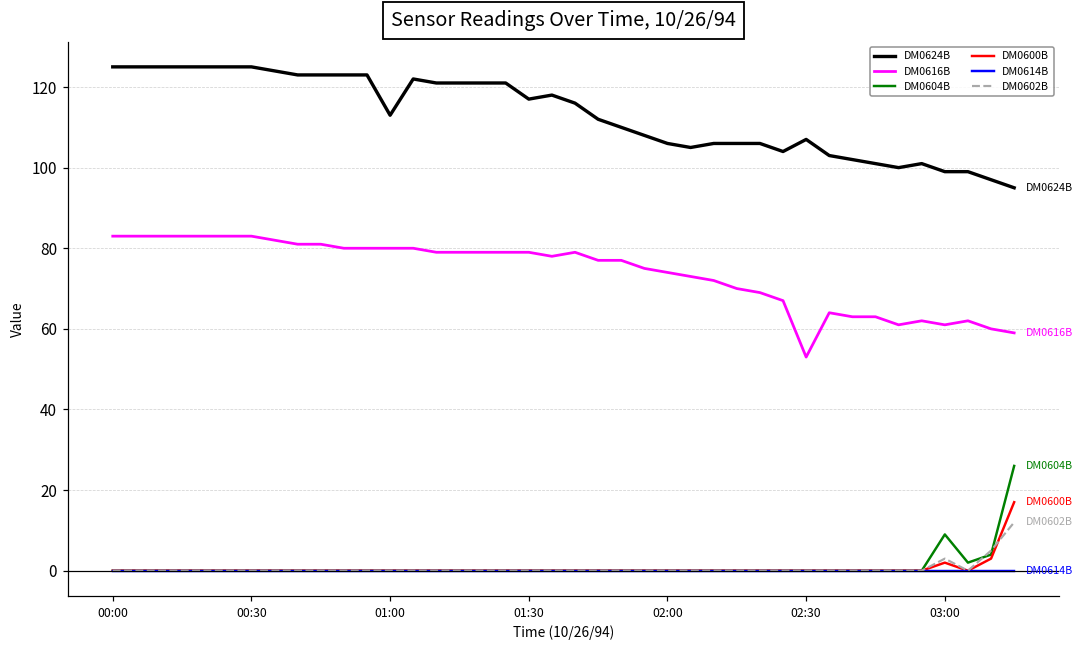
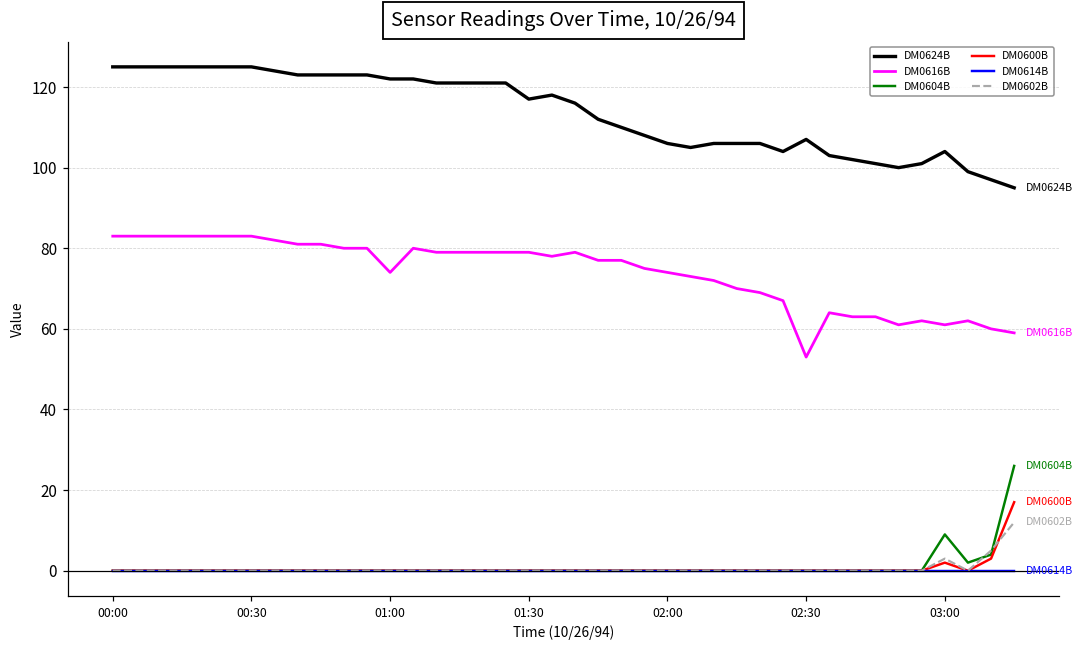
DM0624B, 01:00: 113 -> 122
DM0616B, 01:00: 80 -> 74
DM0624B, 03:00: 99 -> 104
